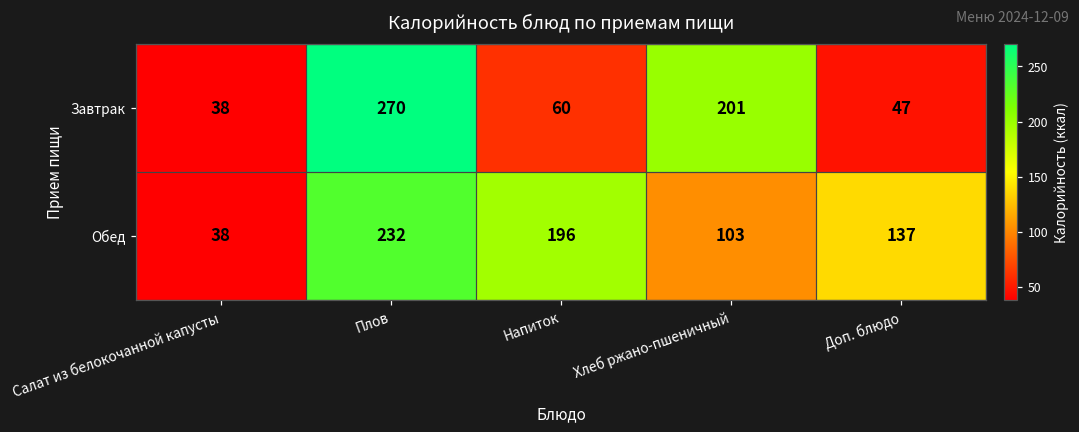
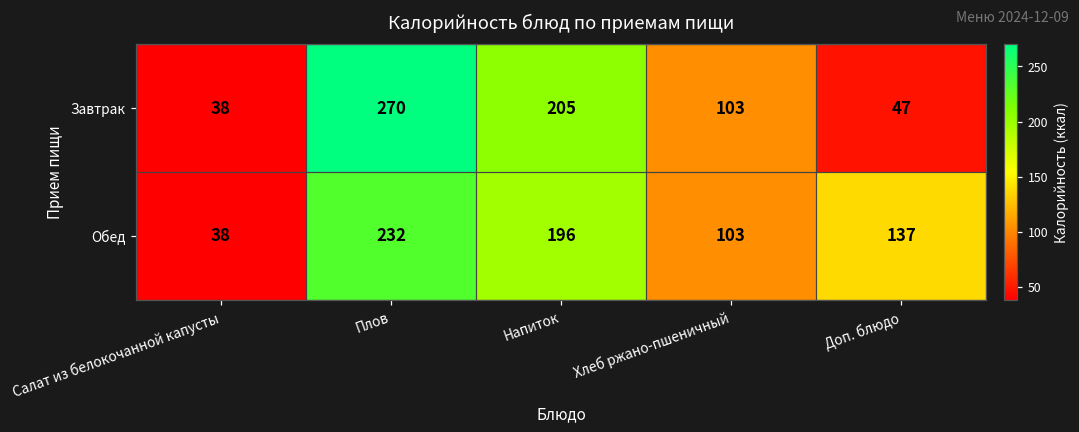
Завтрак, Напиток: 60 -> 205
Завтрак, Хлеб ржано-пшеничный: 201 -> 103
